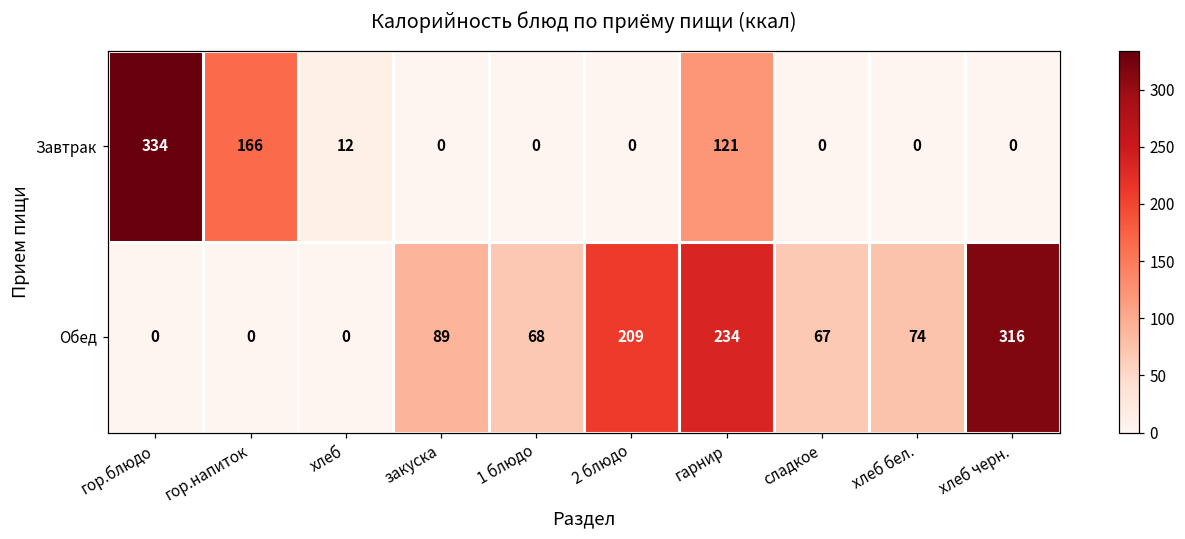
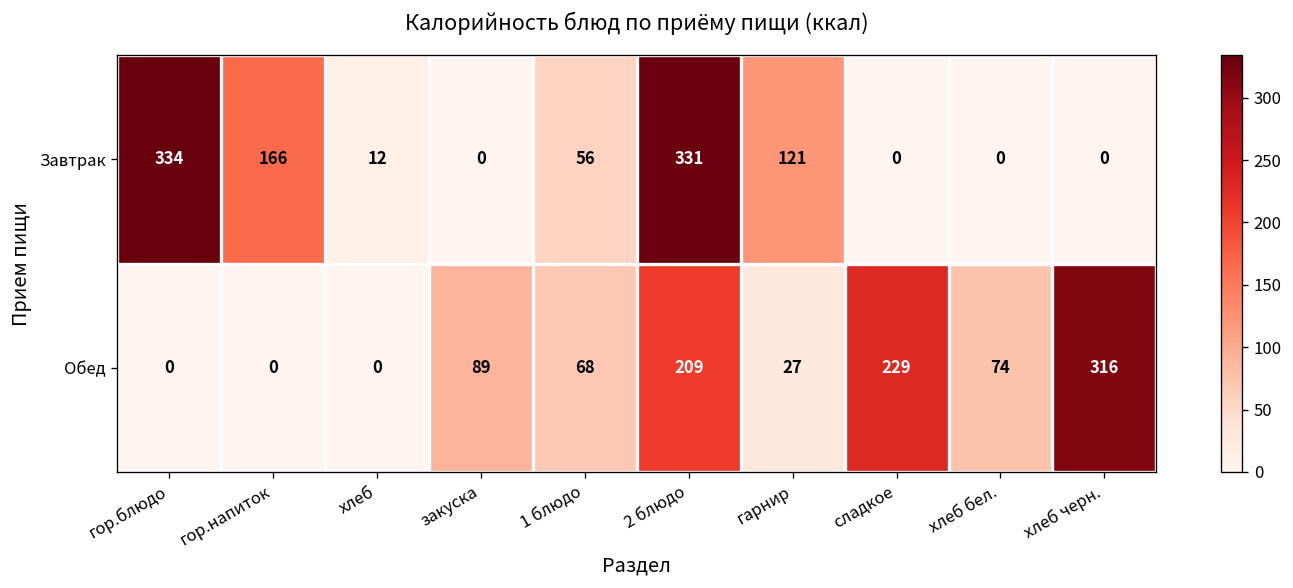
Завтрак, 1 блюдо: 0 -> 56
Завтрак, 2 блюдо: 0 -> 331
Обед, гарнир: 234 -> 27
Обед, сладкое: 67 -> 229
